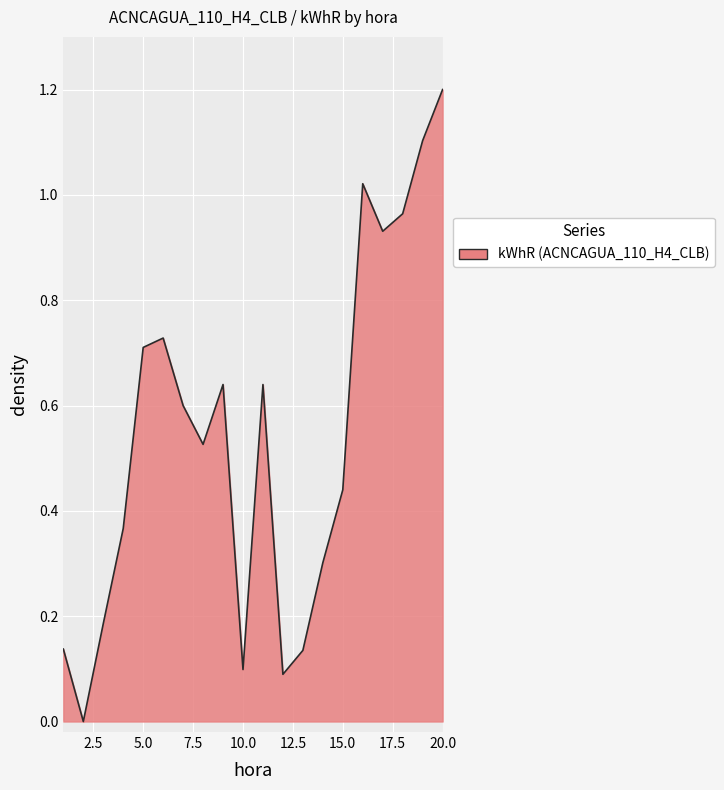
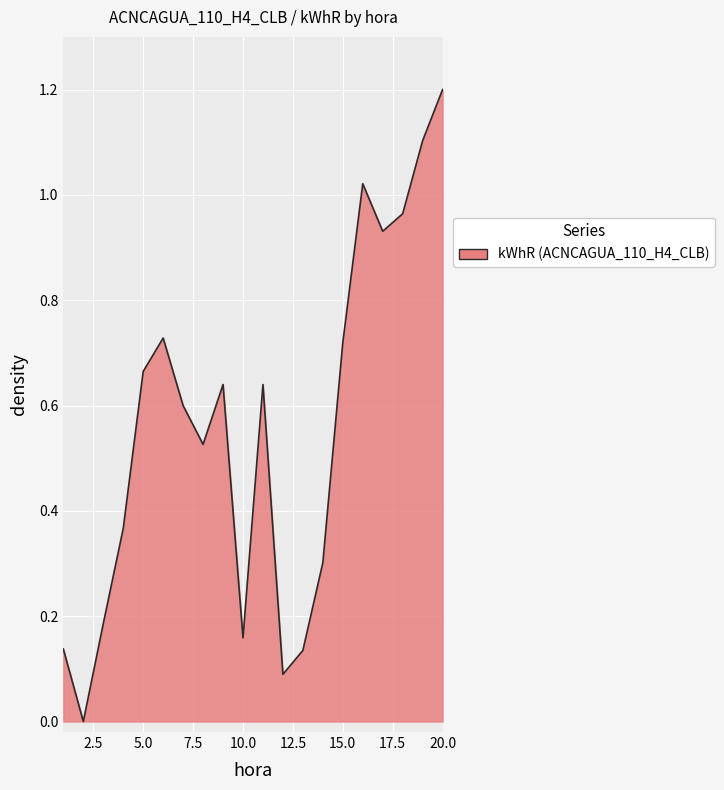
5.0: 0.71 -> 0.66
10.0: 0.10 -> 0.16
15.0: 0.44 -> 0.72
